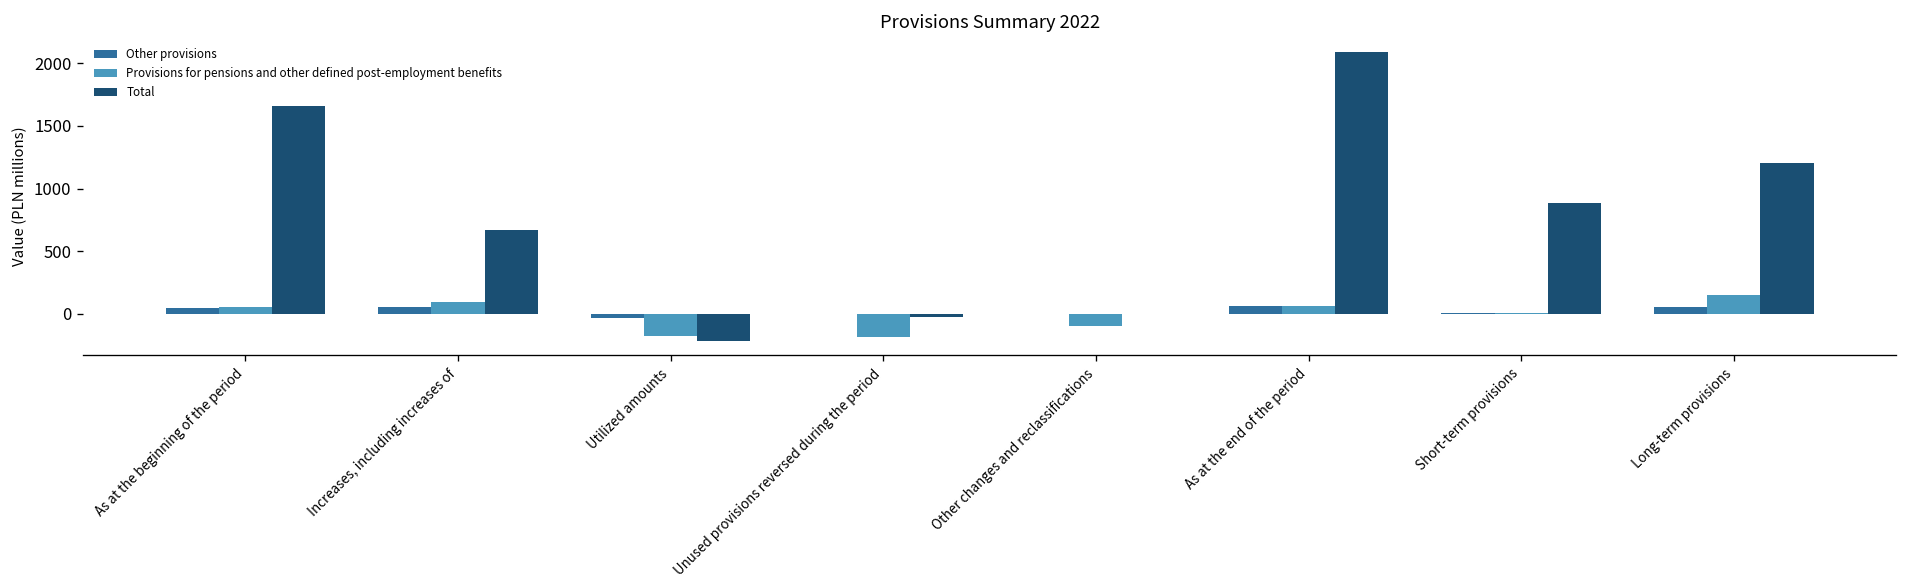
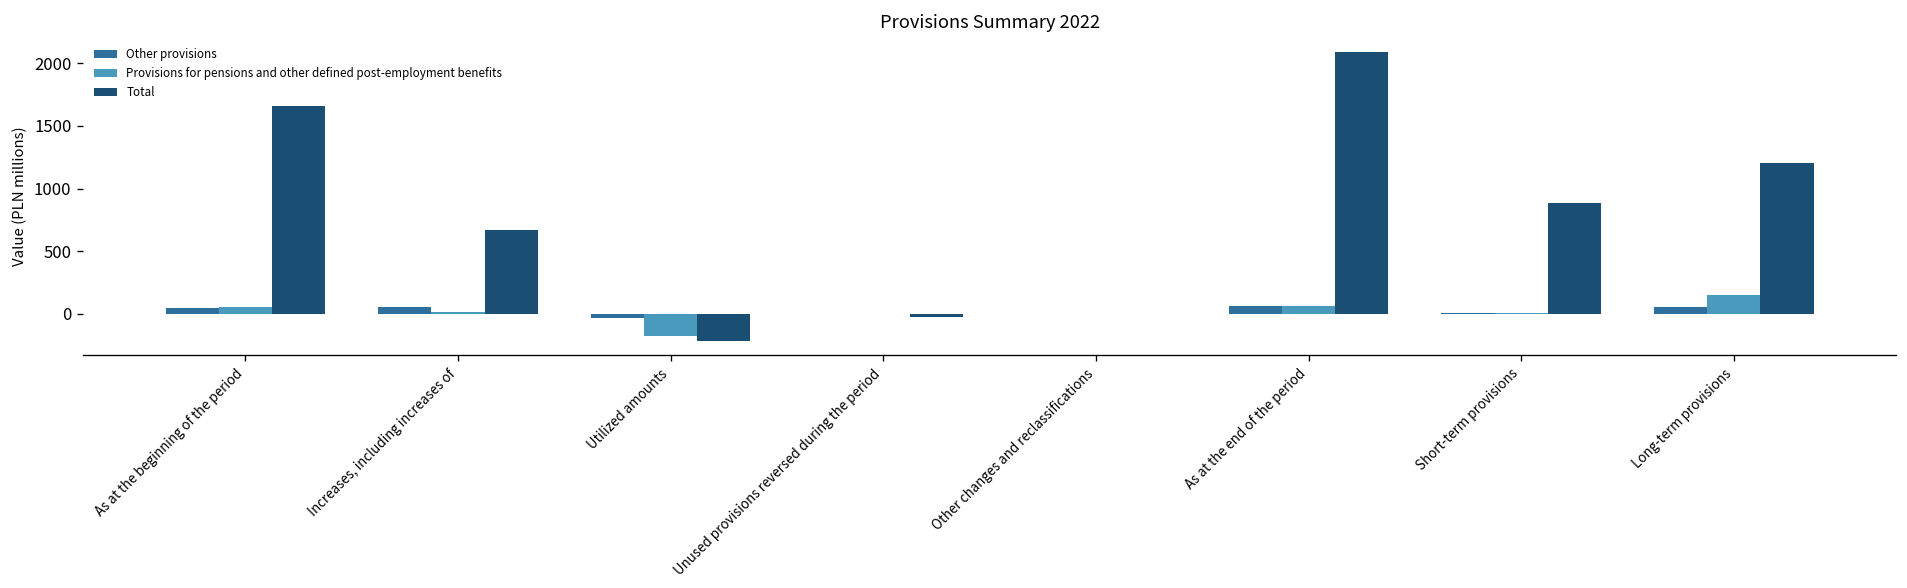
Provisions for pensions and other defined post-employment benefits, Increases, including increases of: 100 -> 20
Provisions for pensions and other defined post-employment benefits, Unused provisions reversed during the period: -190 -> 0
Provisions for pensions and other defined post-employment benefits, Other changes and reclassifications: -100 -> 0
